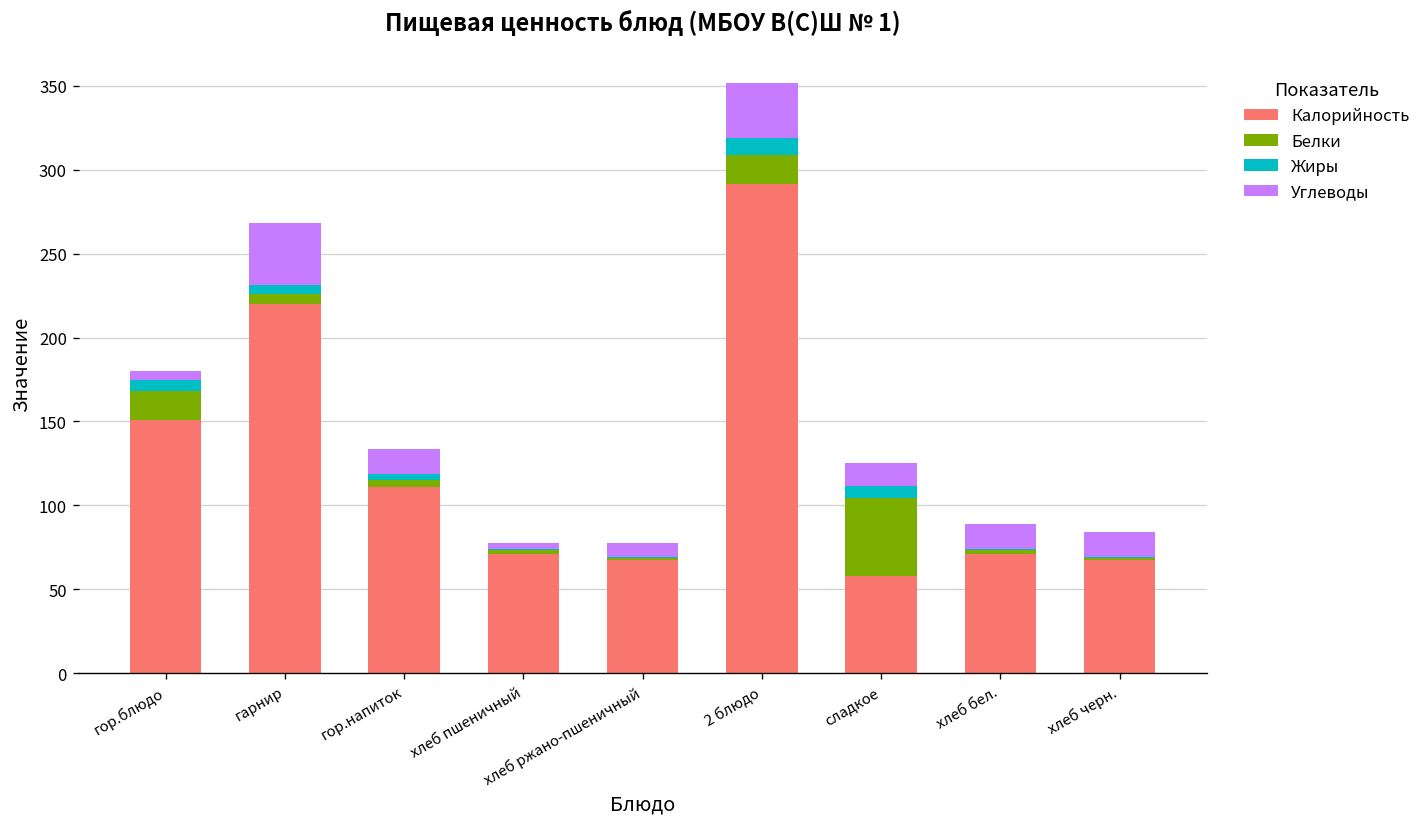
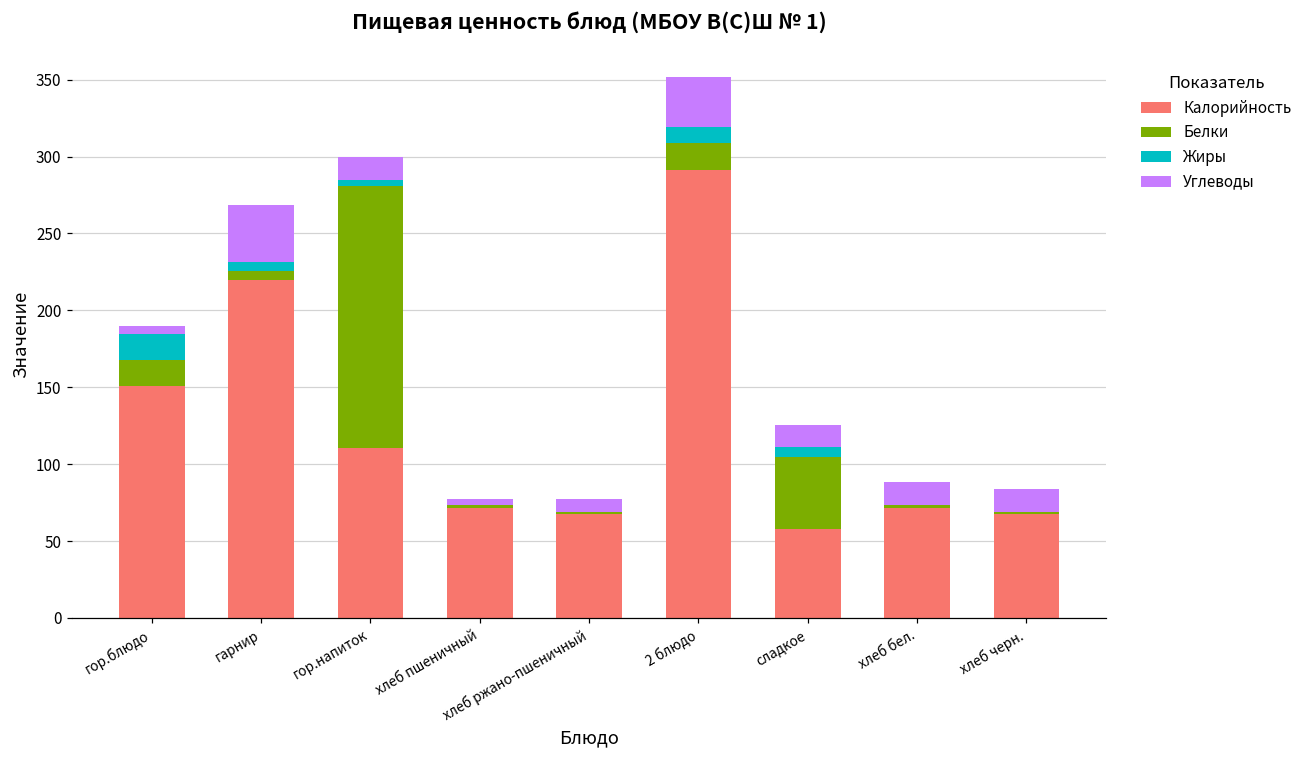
Жиры, гор.блюдо: 7 -> 17
Белки, гор.напиток: 4 -> 170
